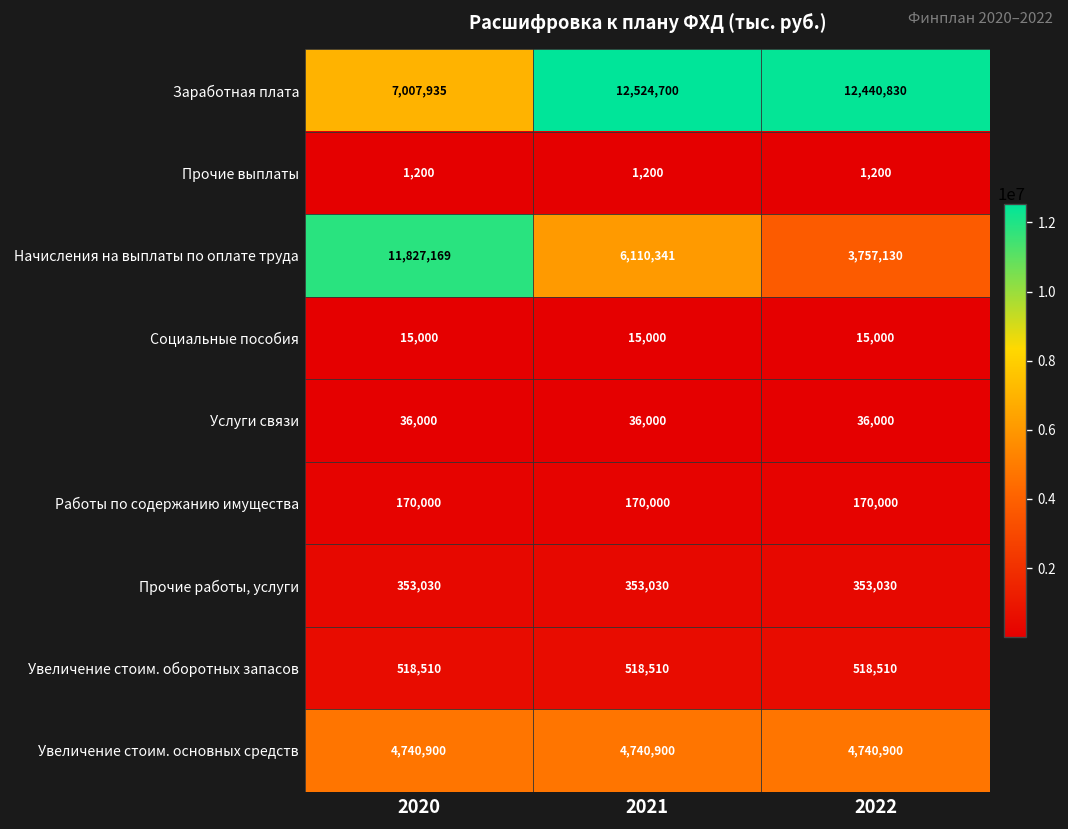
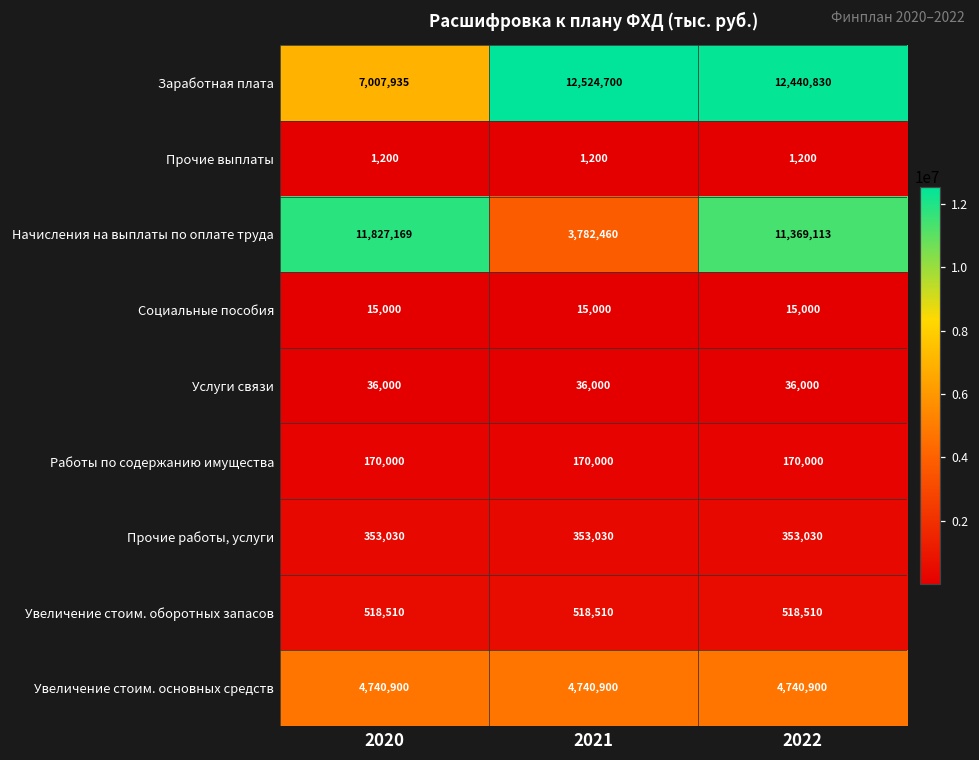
Начисления на выплаты по оплате труда, 2021: 6,110,341 -> 3,782,460
Начисления на выплаты по оплате труда, 2022: 3,757,130 -> 11,369,113
